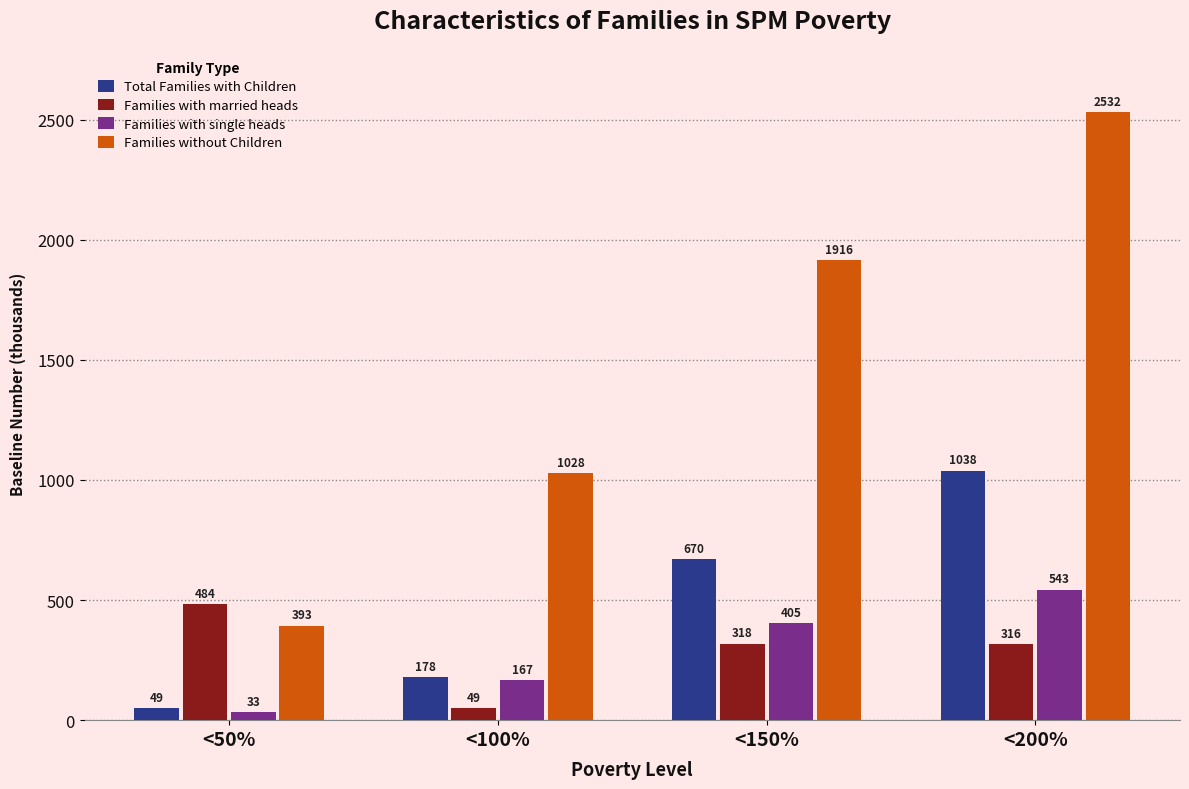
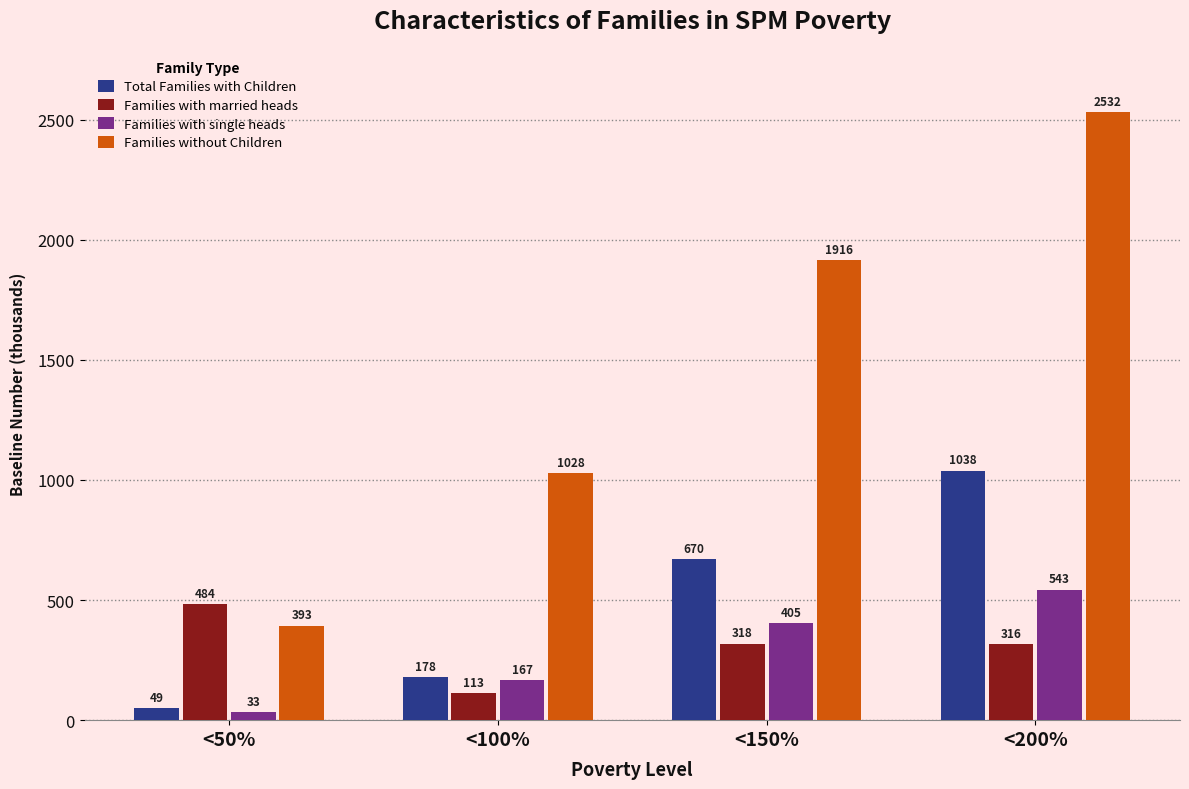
Families with married heads, <100%: 49 -> 113
